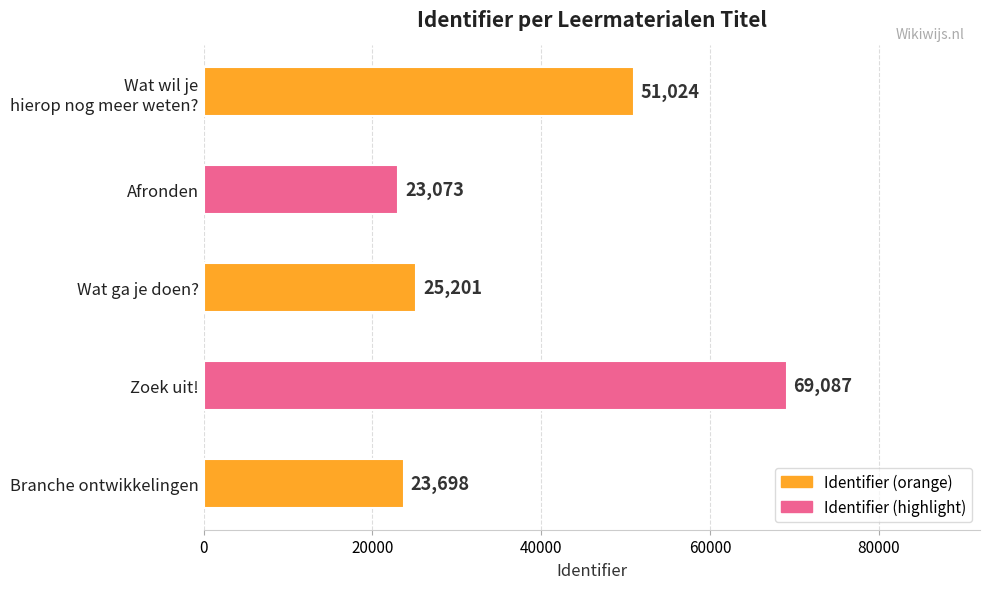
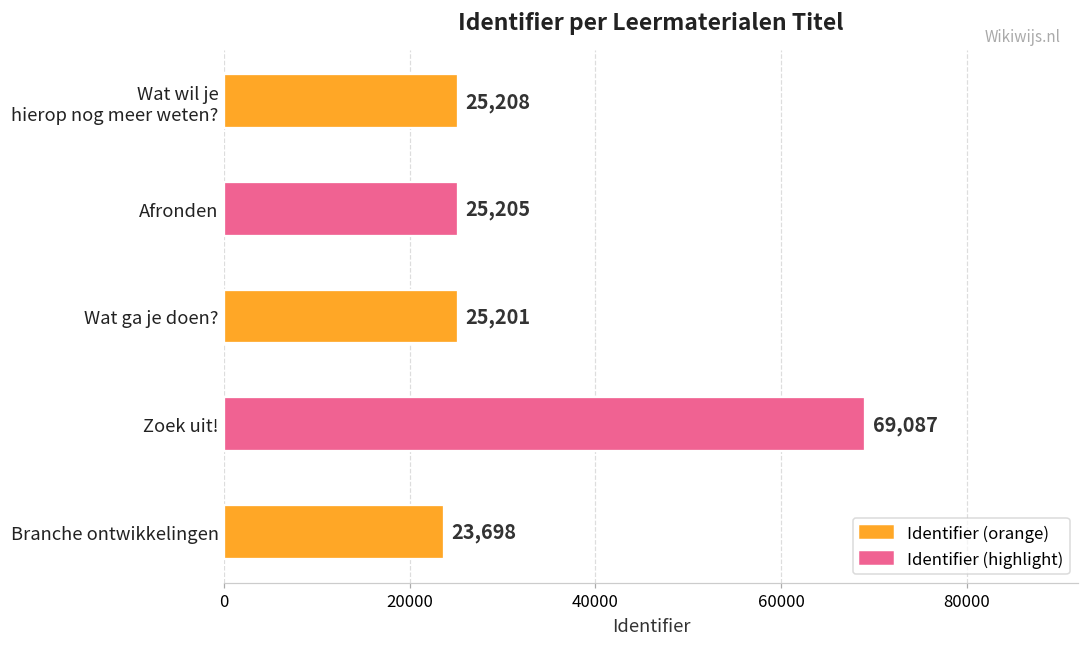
Wat wil je hierop nog meer weten?: 51,024 -> 25,208
Afronden: 23,073 -> 25,205
